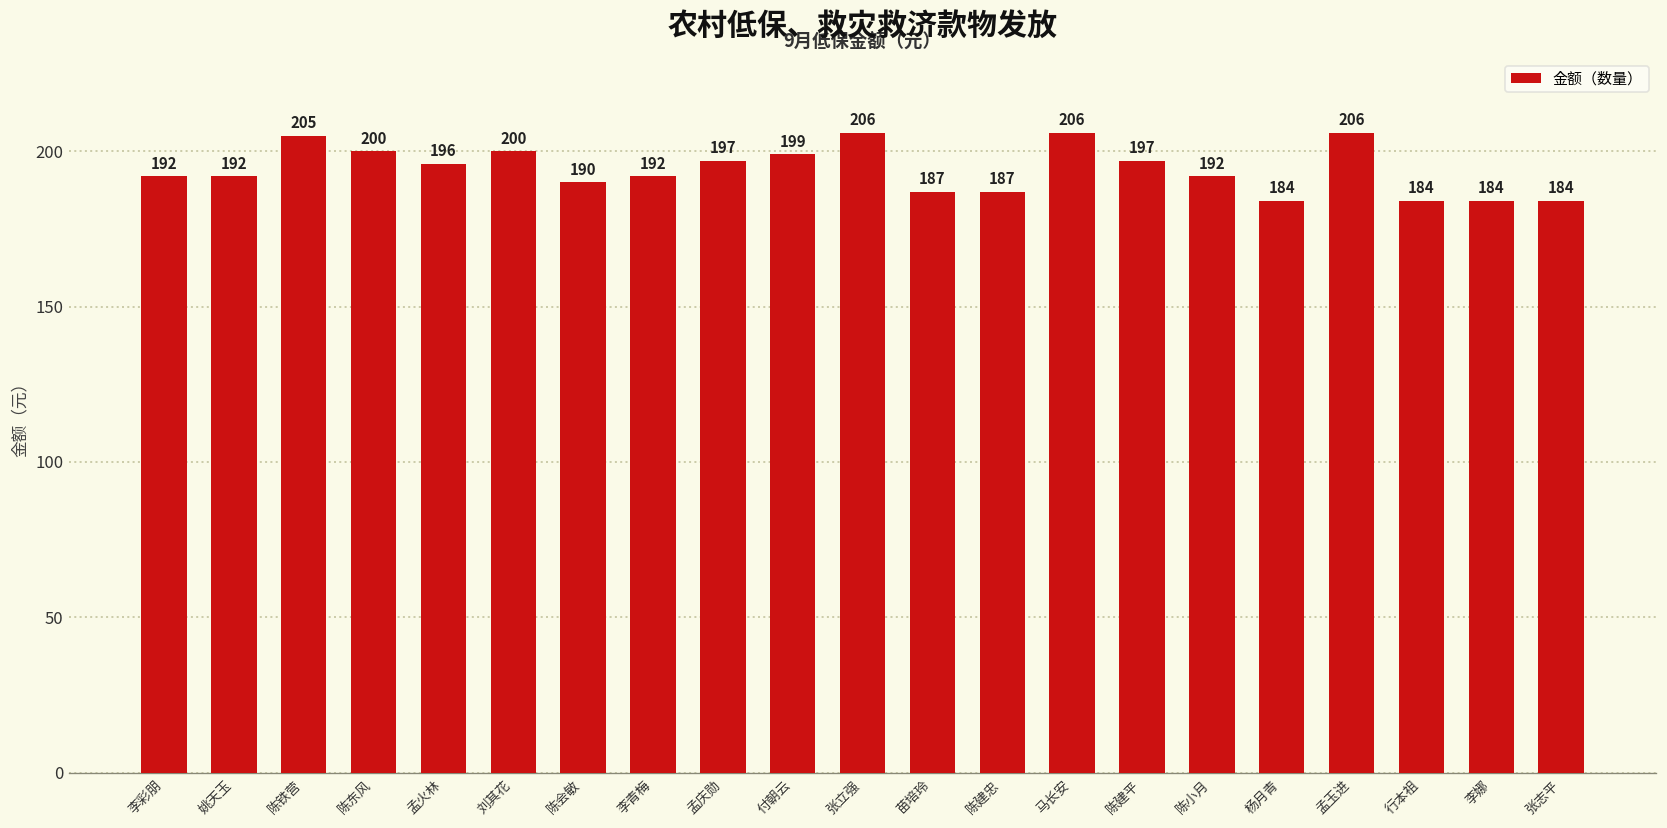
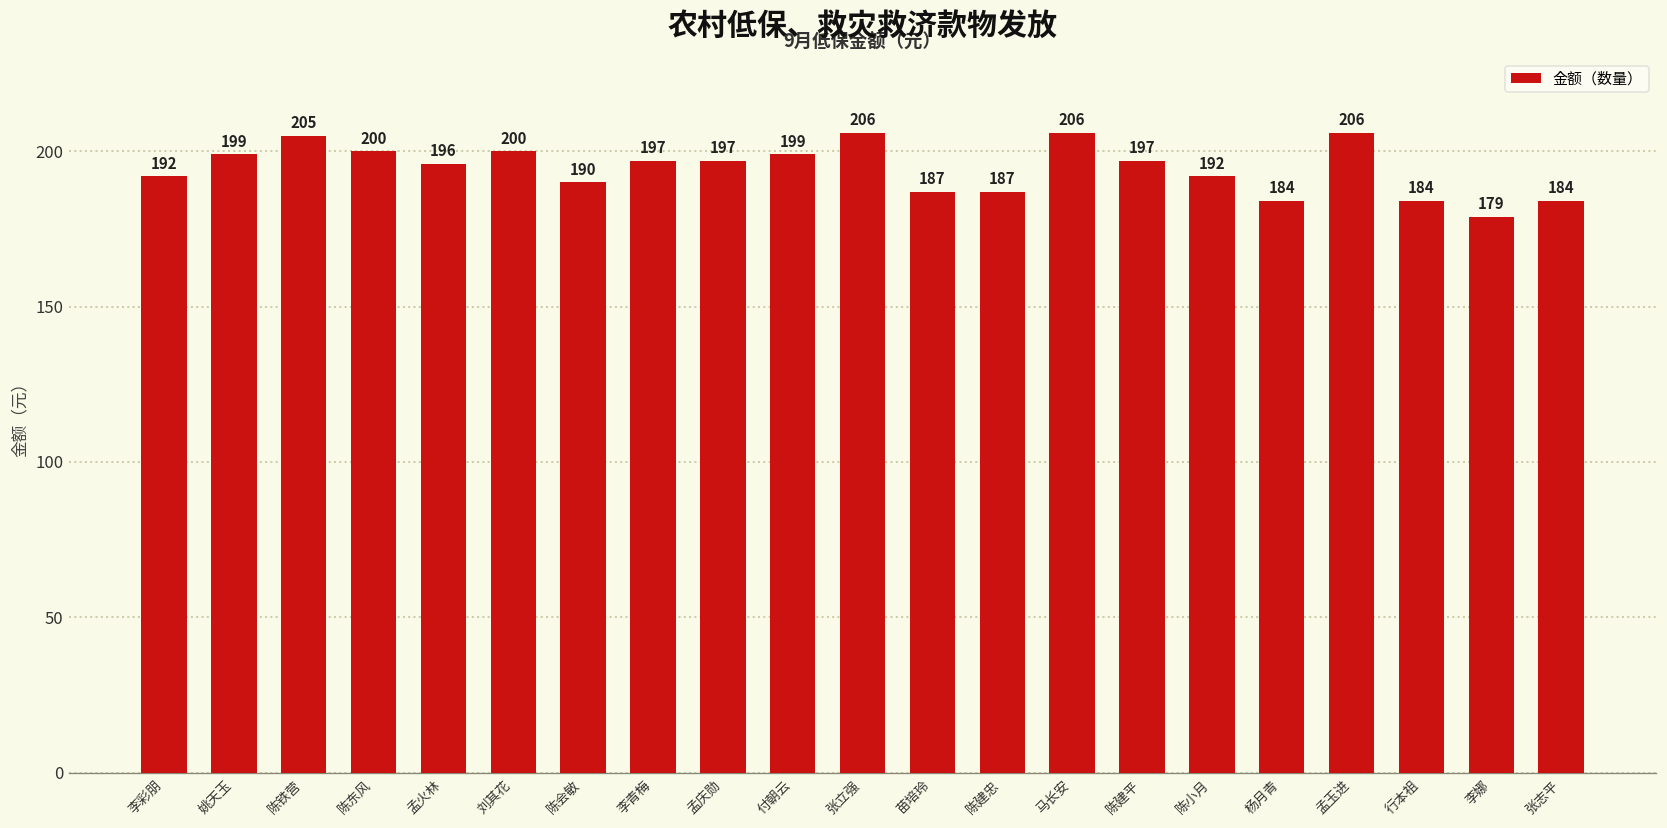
姚天玉: 192 -> 199
李青梅: 192 -> 197
李娜: 184 -> 179
